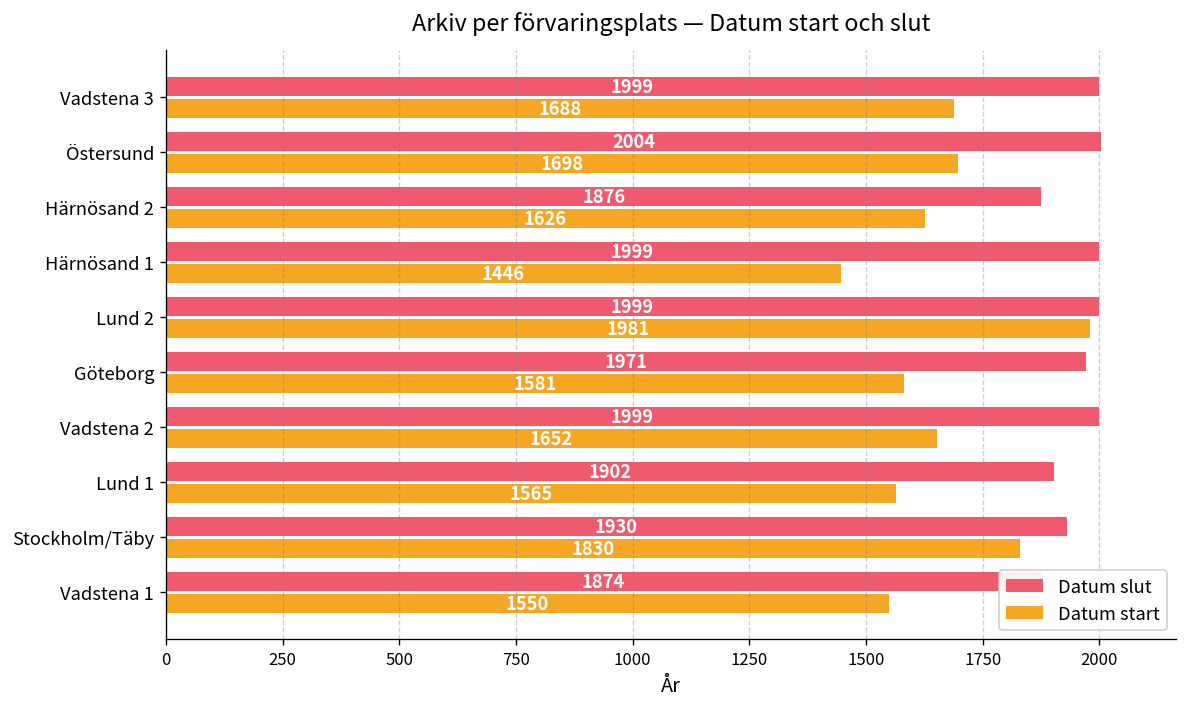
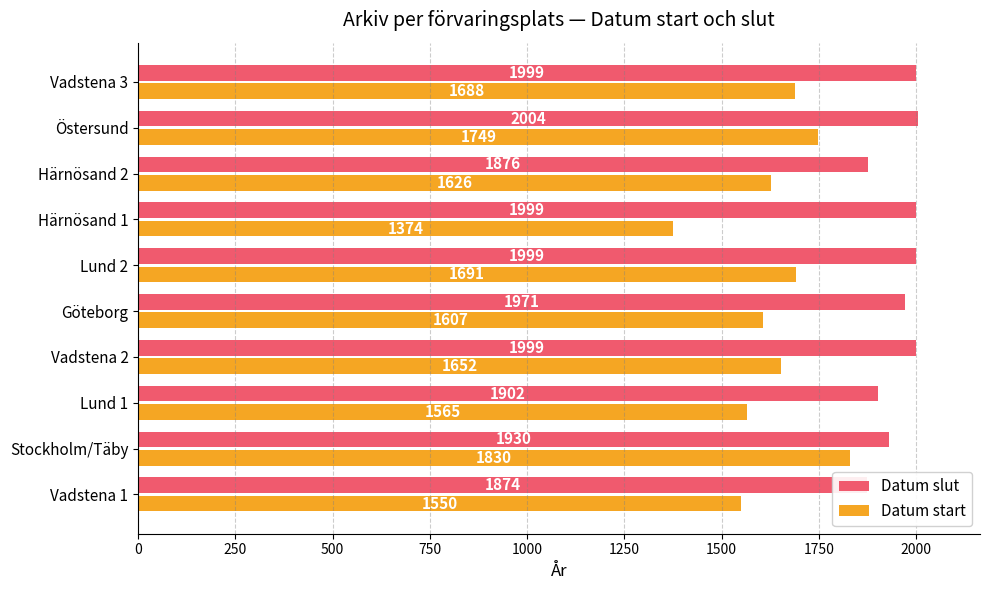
Datum start, Östersund: 1698 -> 1749
Datum start, Härnösand 1: 1446 -> 1374
Datum start, Lund 2: 1981 -> 1691
Datum start, Göteborg: 1581 -> 1607
